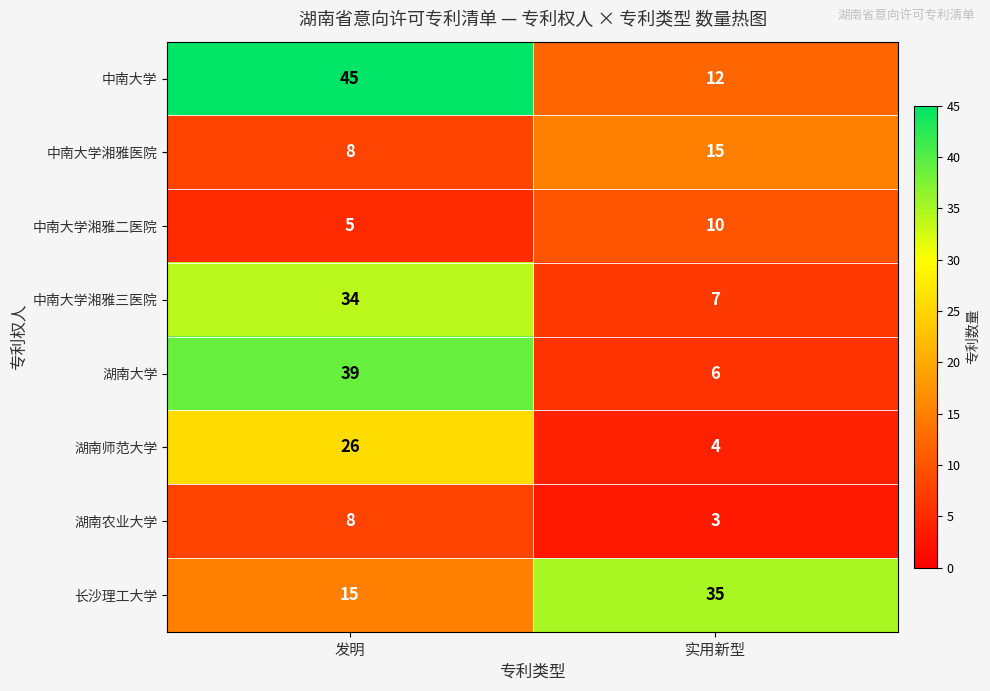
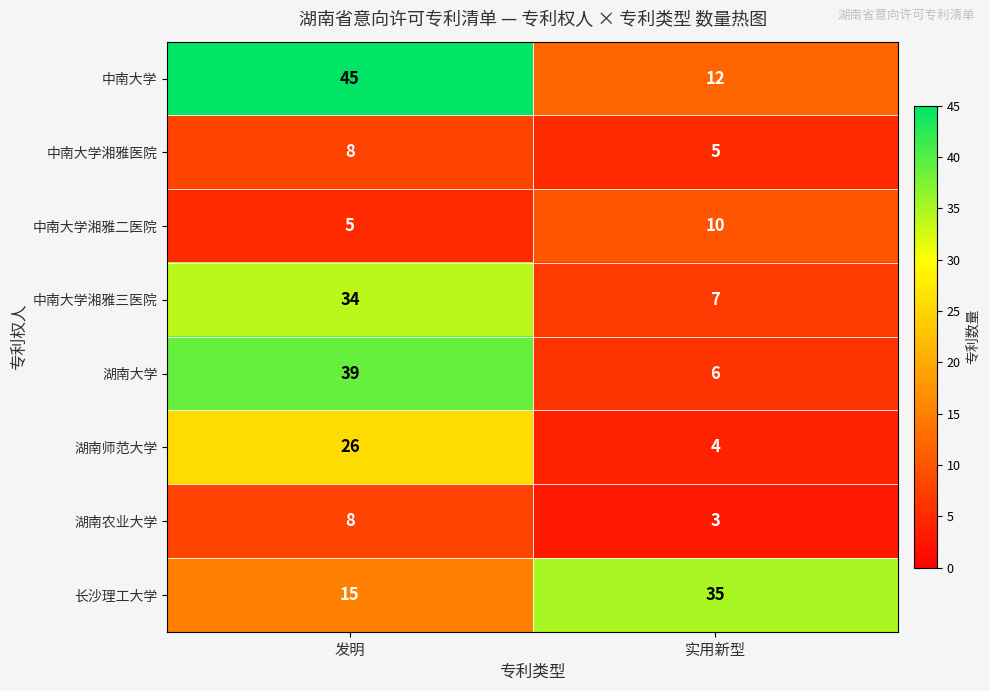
中南大学湘雅医院, 实用新型: 15 -> 5
